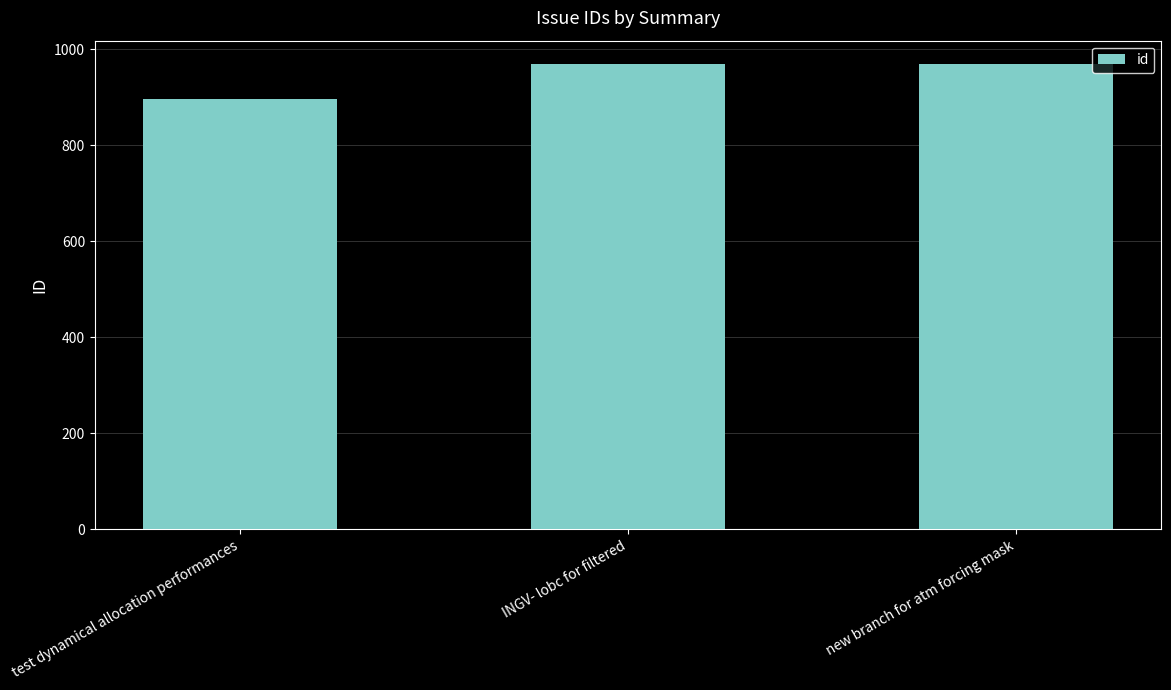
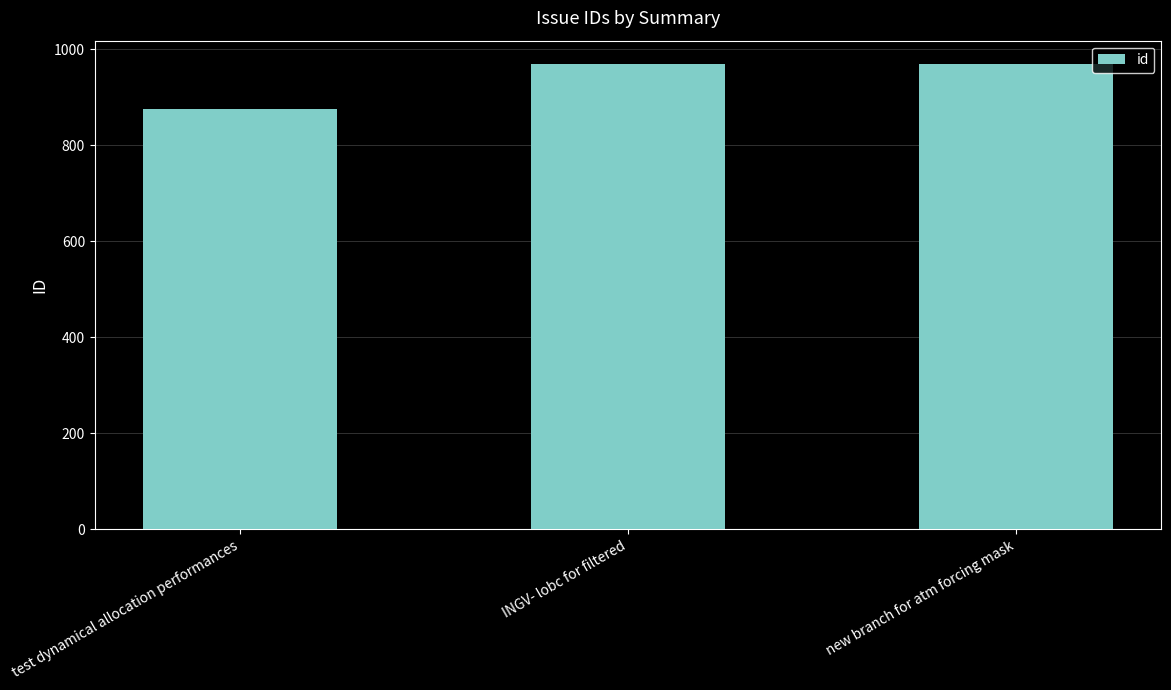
test dynamical allocation performances: 900 -> 880
